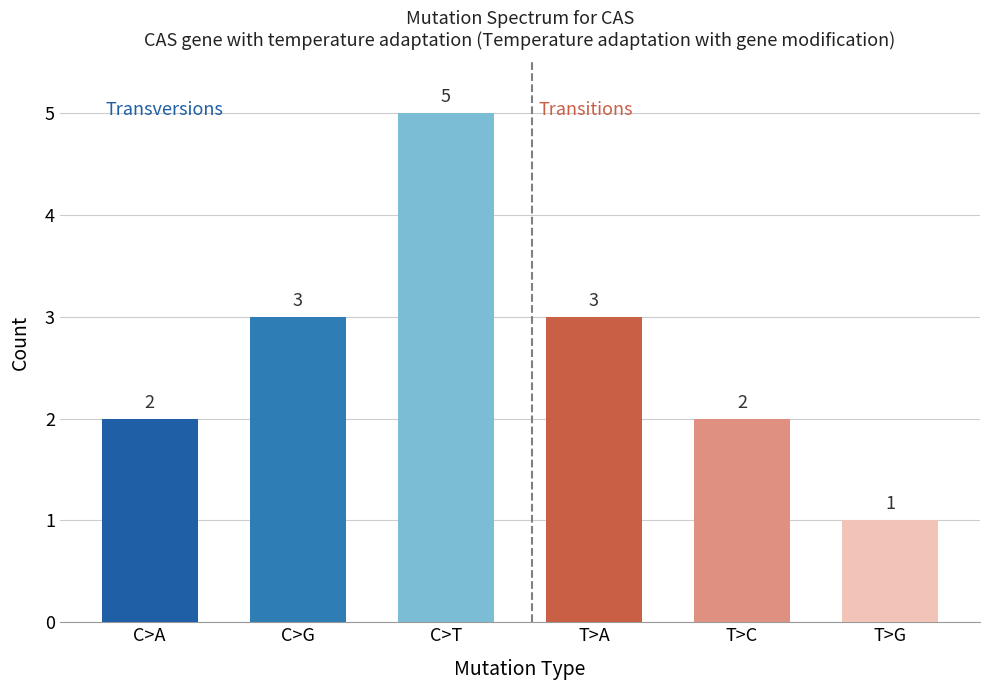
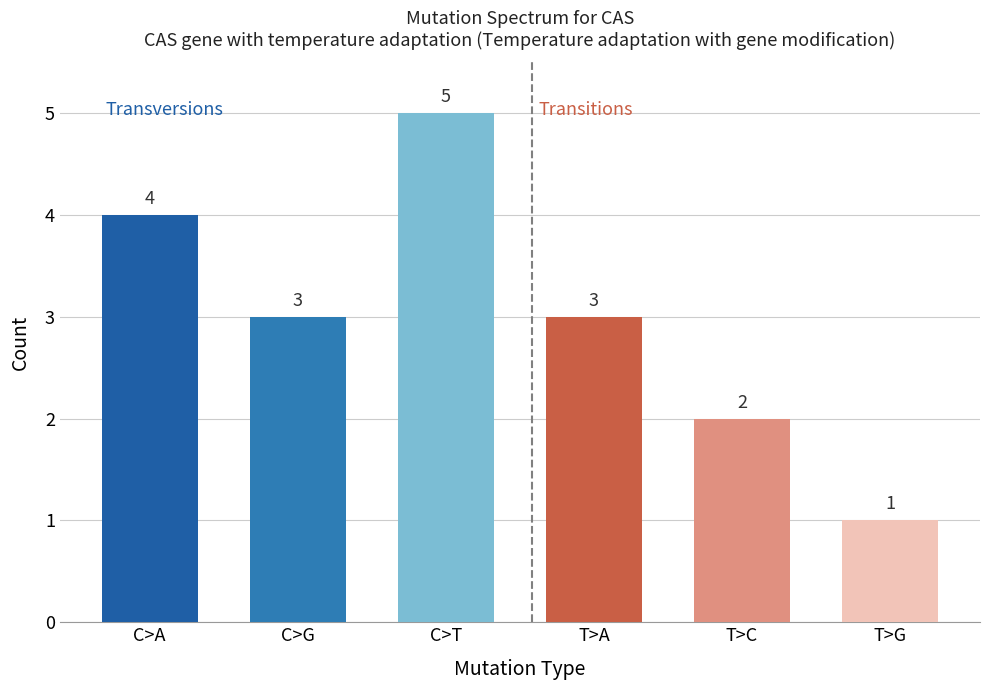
C>A: 2 -> 4
